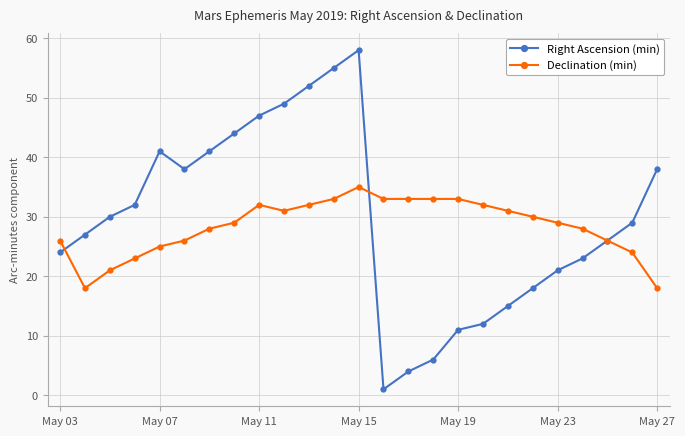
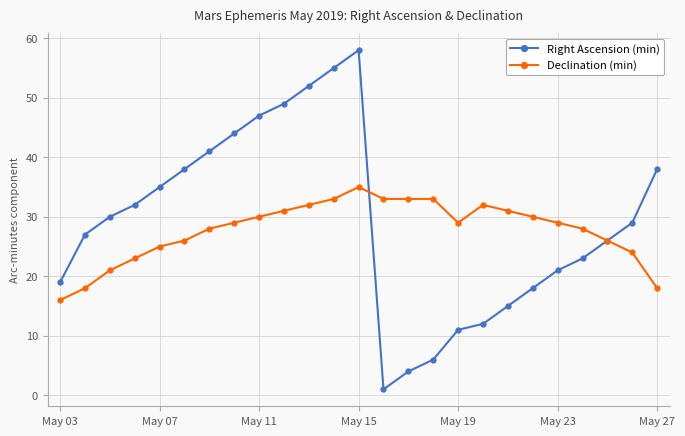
Right Ascension (min), May 03: 24 -> 19
Declination (min), May 03: 26 -> 16
Right Ascension (min), May 07: 41 -> 35
Declination (min), May 11: 32 -> 30
Declination (min), May 19: 33 -> 29
